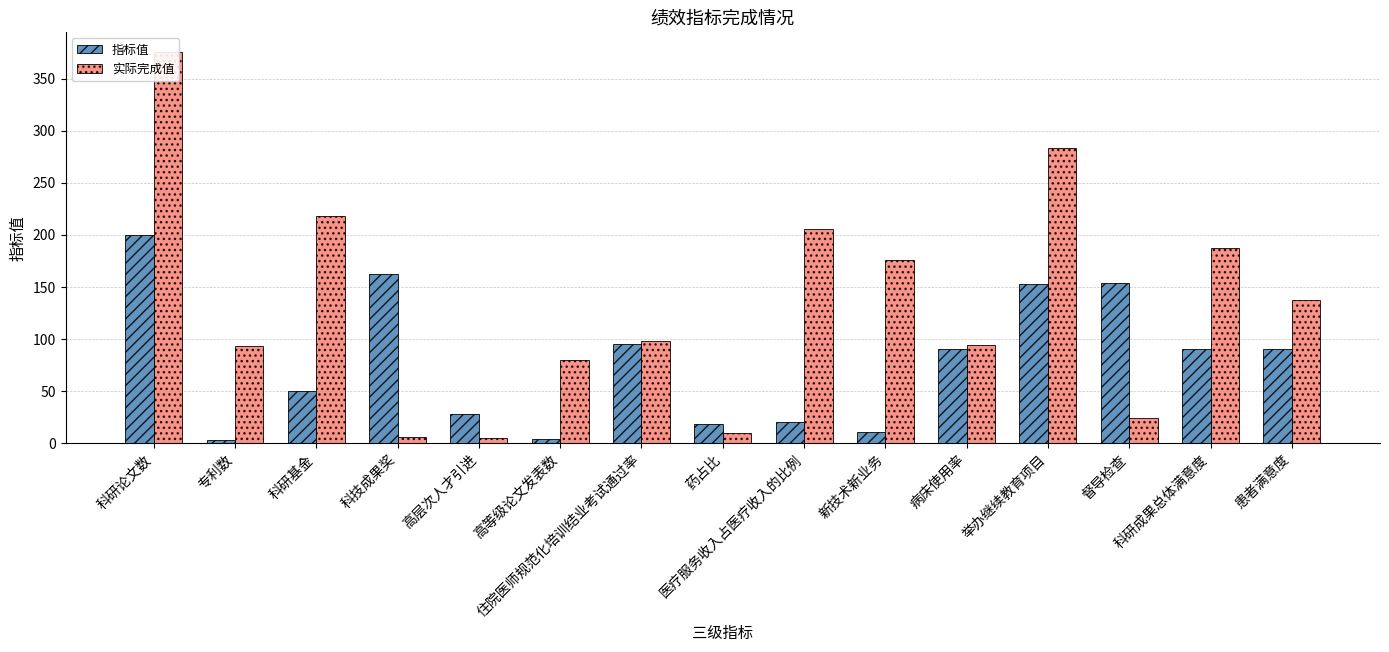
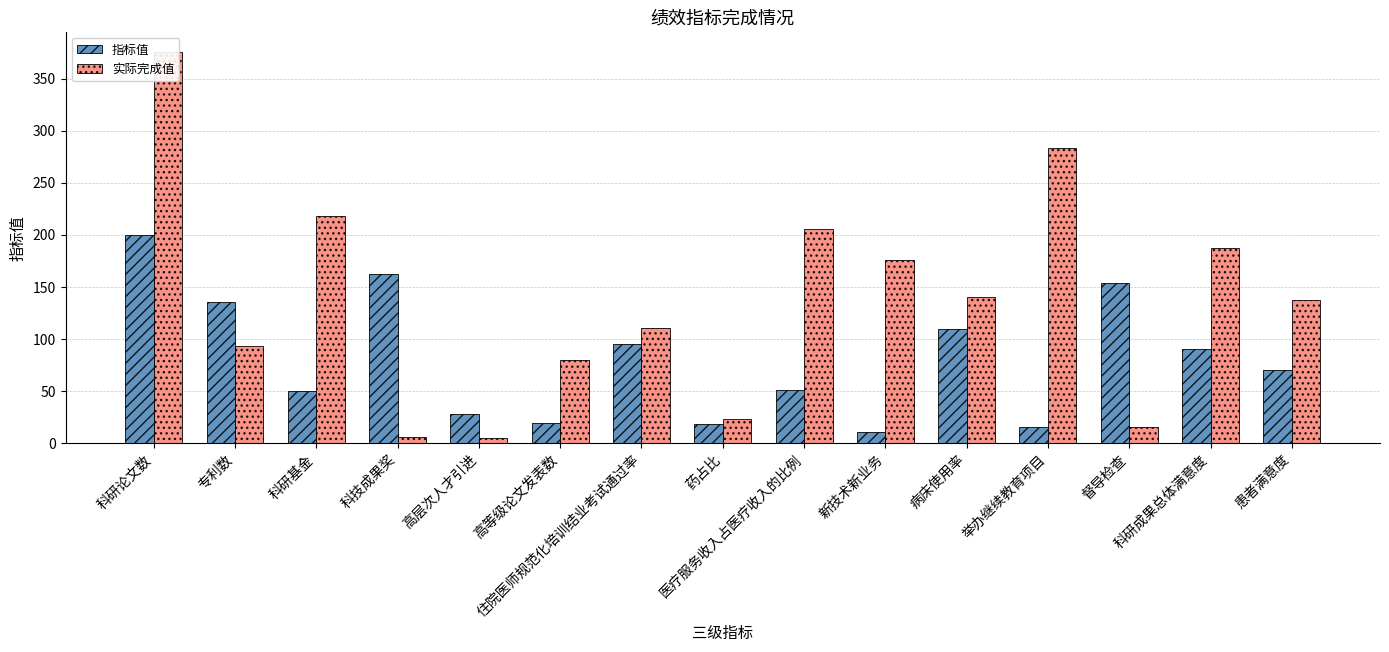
指标值, 专利数: 3 -> 135
指标值, 高等级论文发表数: 4 -> 19
实际完成值, 住院医师规范化培训结业考试通过率: 98 -> 110
实际完成值, 药占比: 9 -> 23
指标值, 医疗服务收入占医疗收入的比例: 20 -> 51
指标值, 病床使用率: 90 -> 109
实际完成值, 病床使用率: 94 -> 140
指标值, 举办继续教育项目: 153 -> 15
实际完成值, 督导检查: 24 -> 15
指标值, 患者满意度: 90 -> 70
